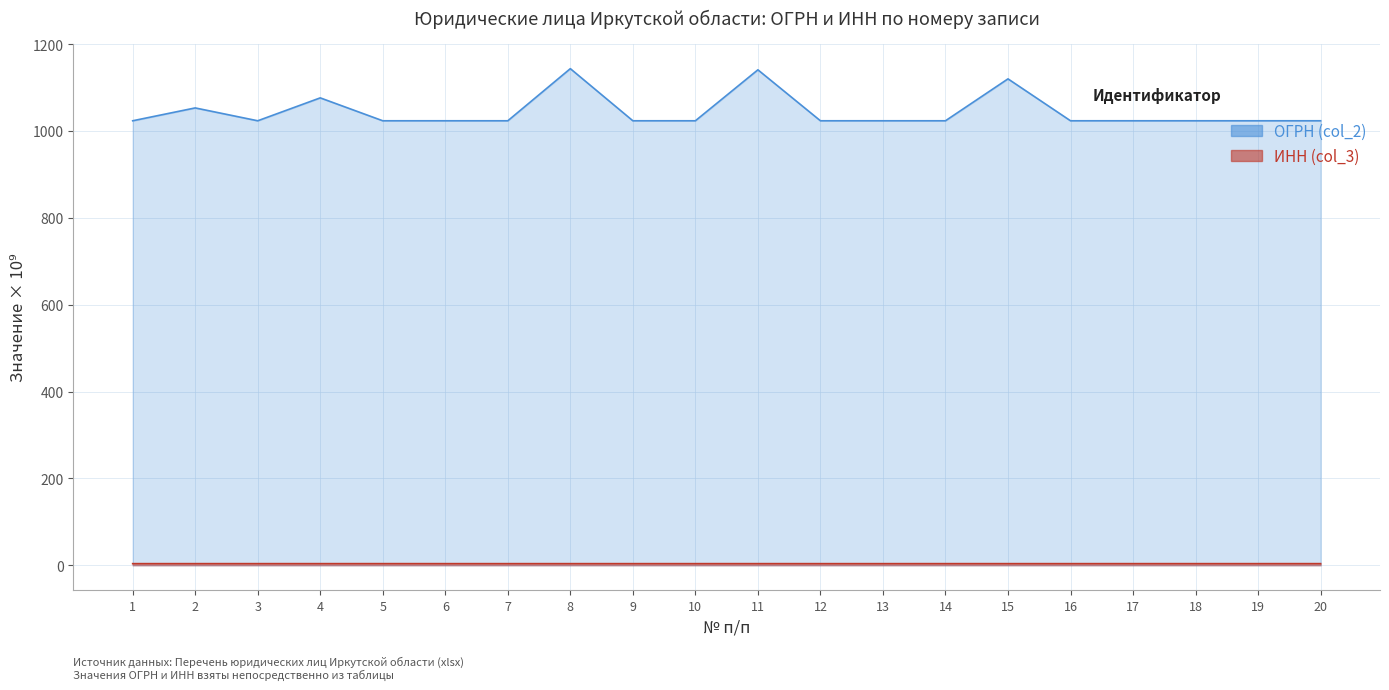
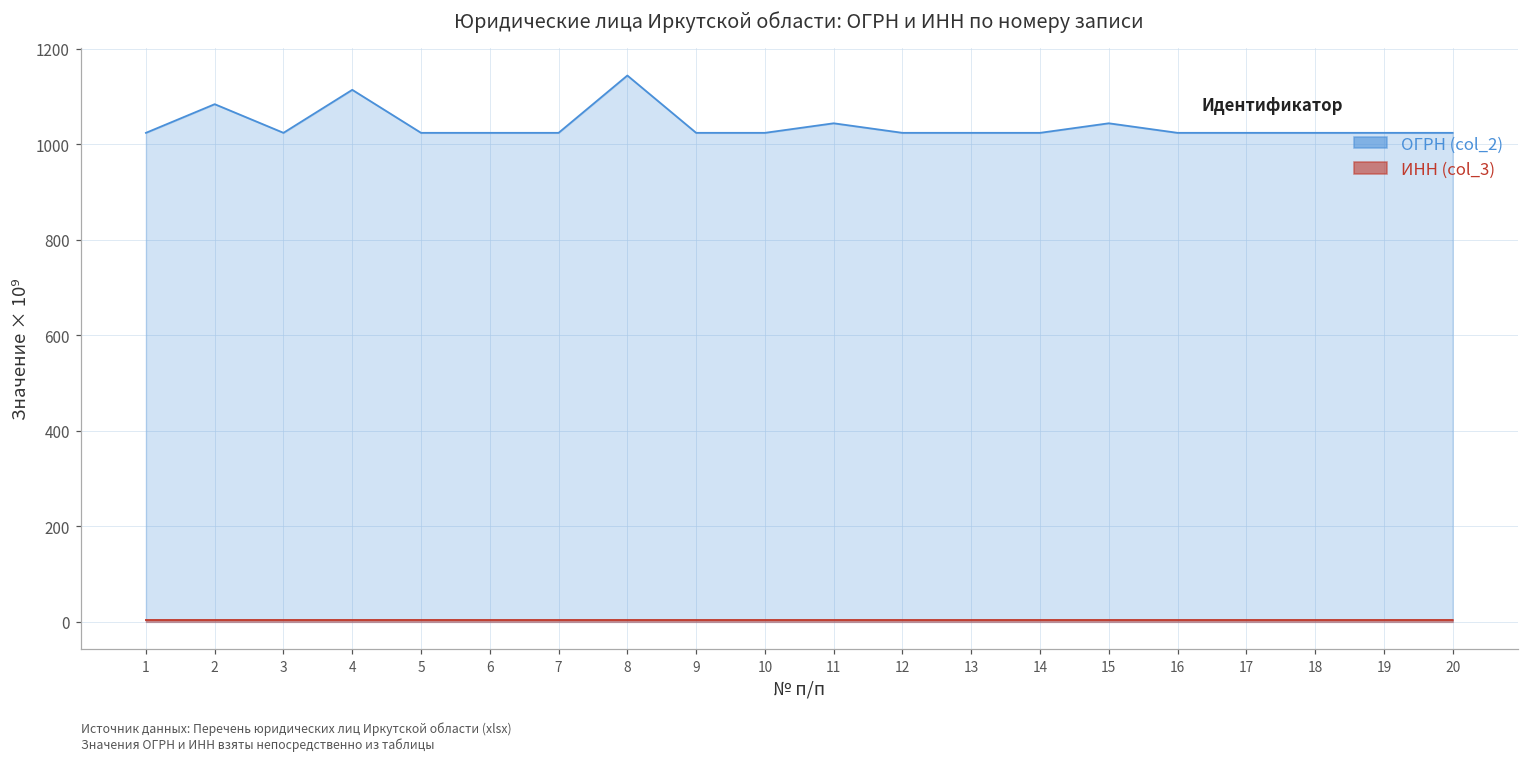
ОГРН (col_2), 2: 1050 -> 1080
ОГРН (col_2), 4: 1080 -> 1110
ОГРН (col_2), 11: 1140 -> 1040
ОГРН (col_2), 15: 1120 -> 1040
